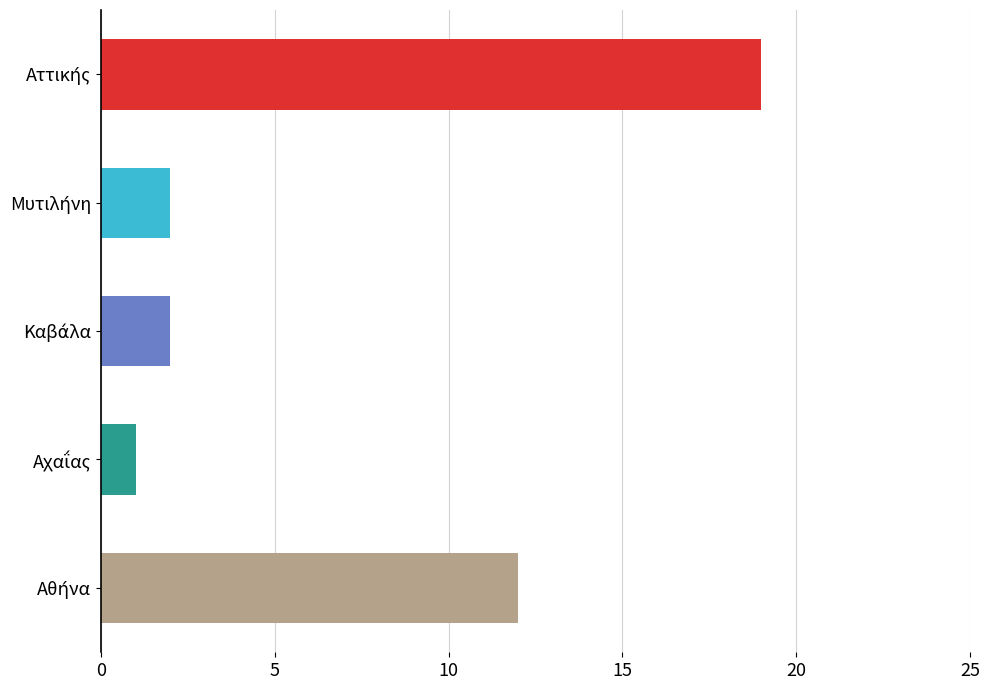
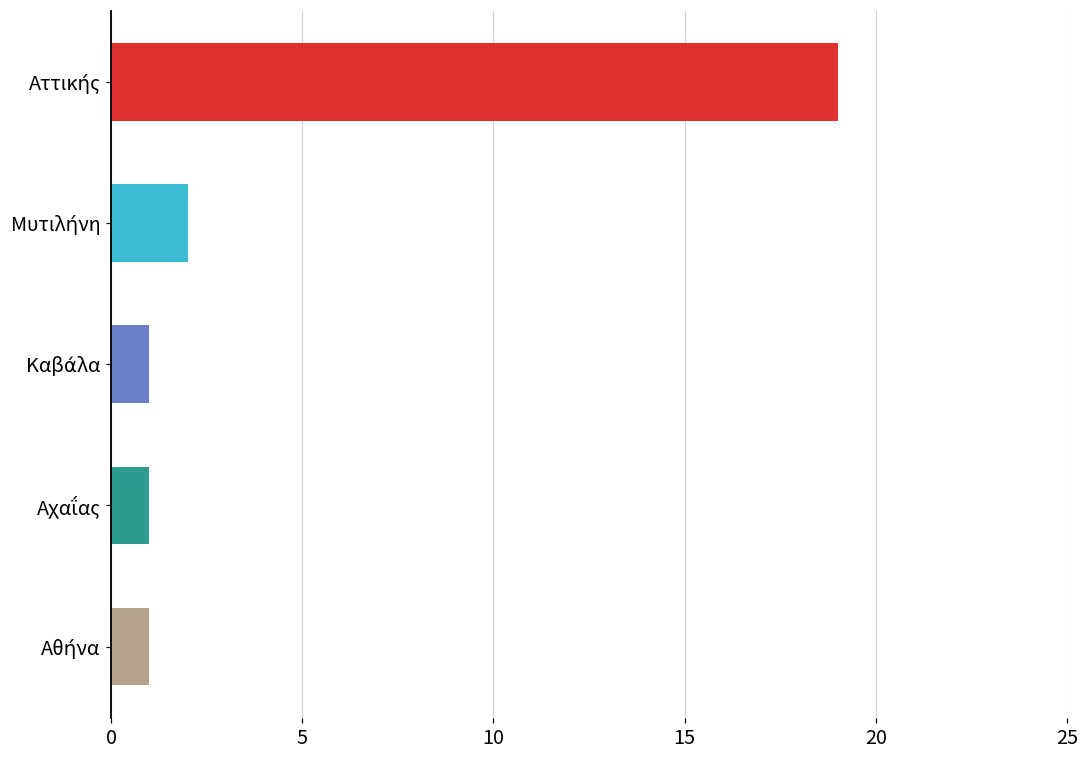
Καβάλα: 2 -> 1
Αθήνα: 12 -> 1
